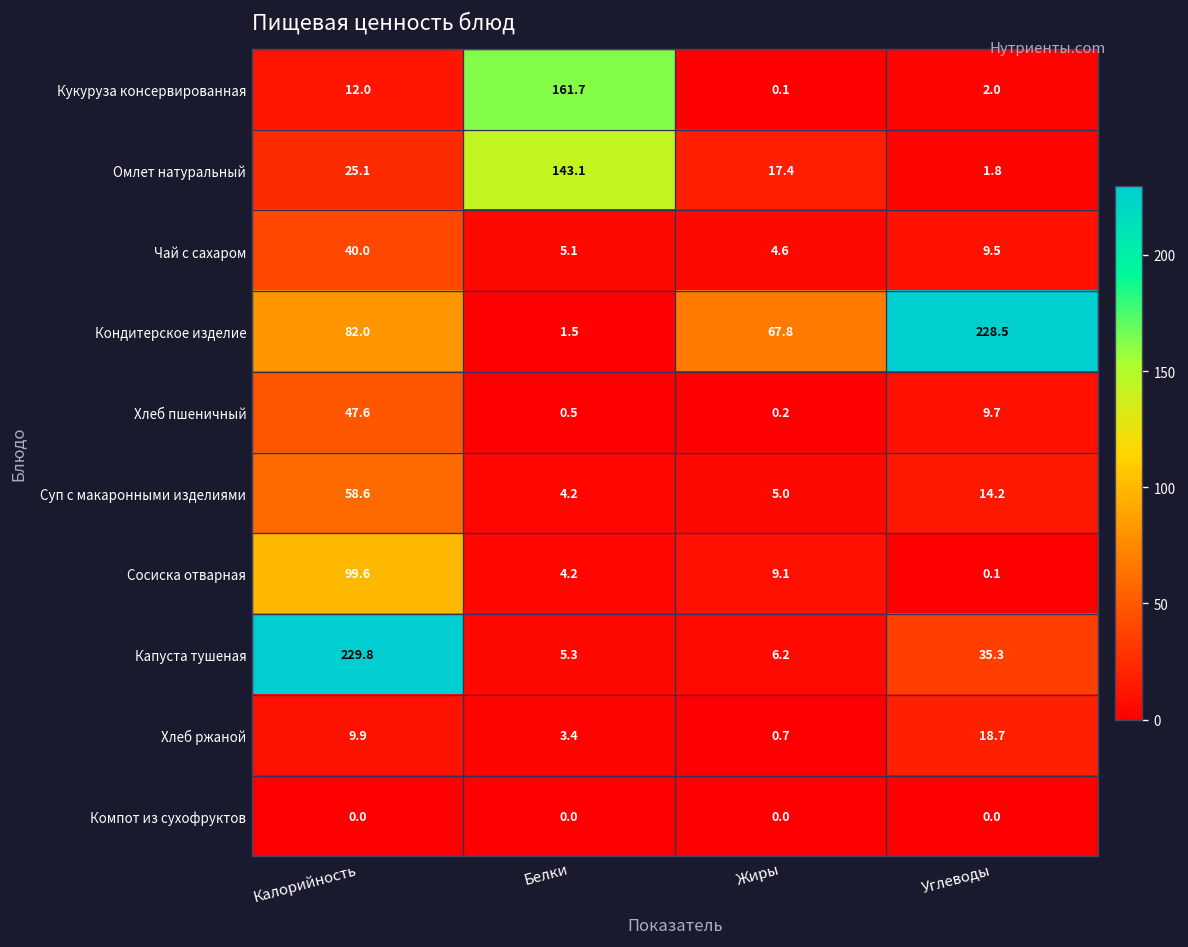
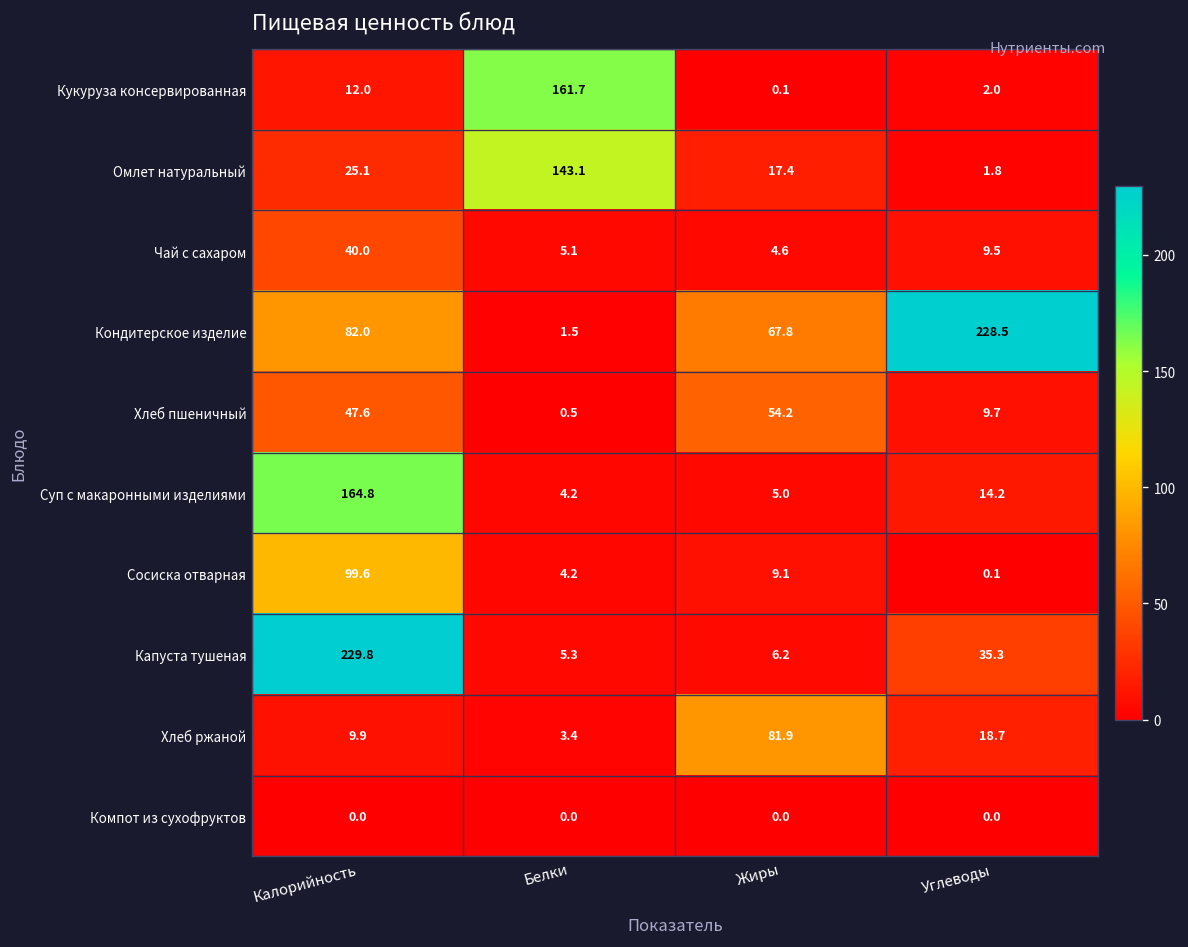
Хлеб пшеничный, Жиры: 0.2 -> 54.2
Суп с макаронными изделиями, Калорийность: 58.6 -> 164.8
Хлеб ржаной, Жиры: 0.7 -> 81.9
